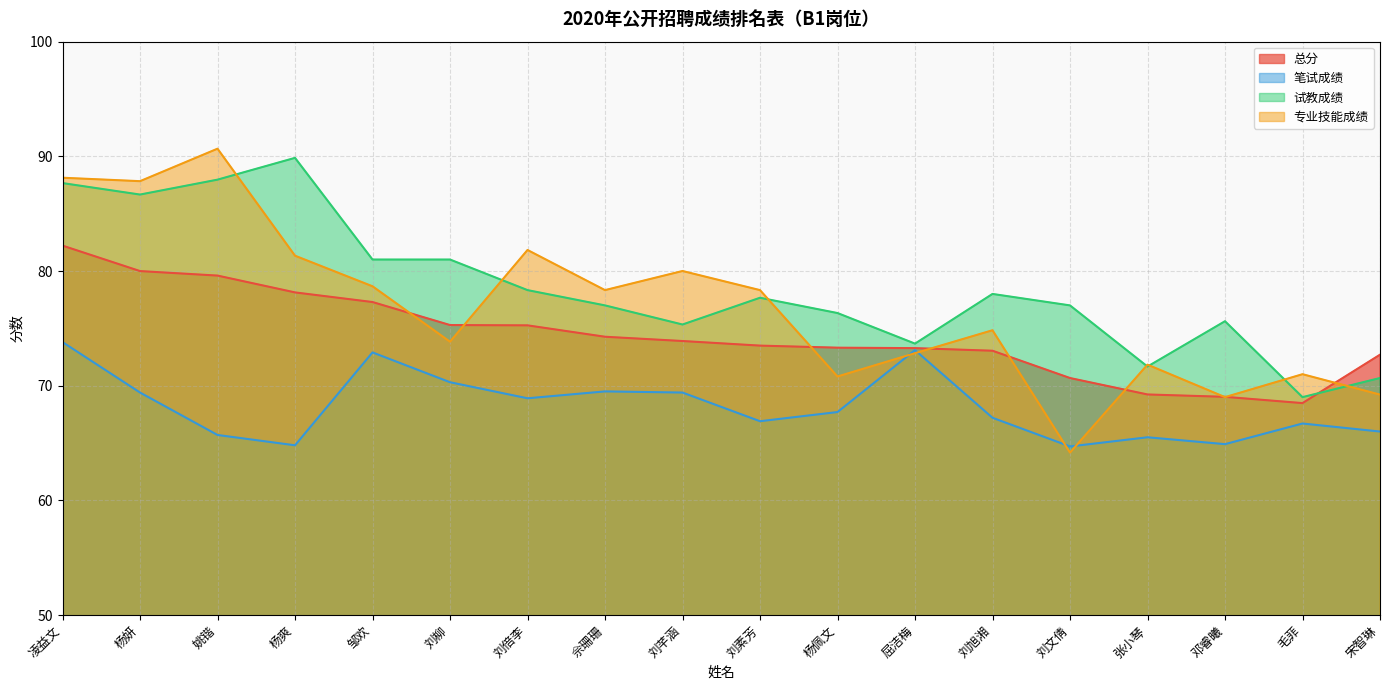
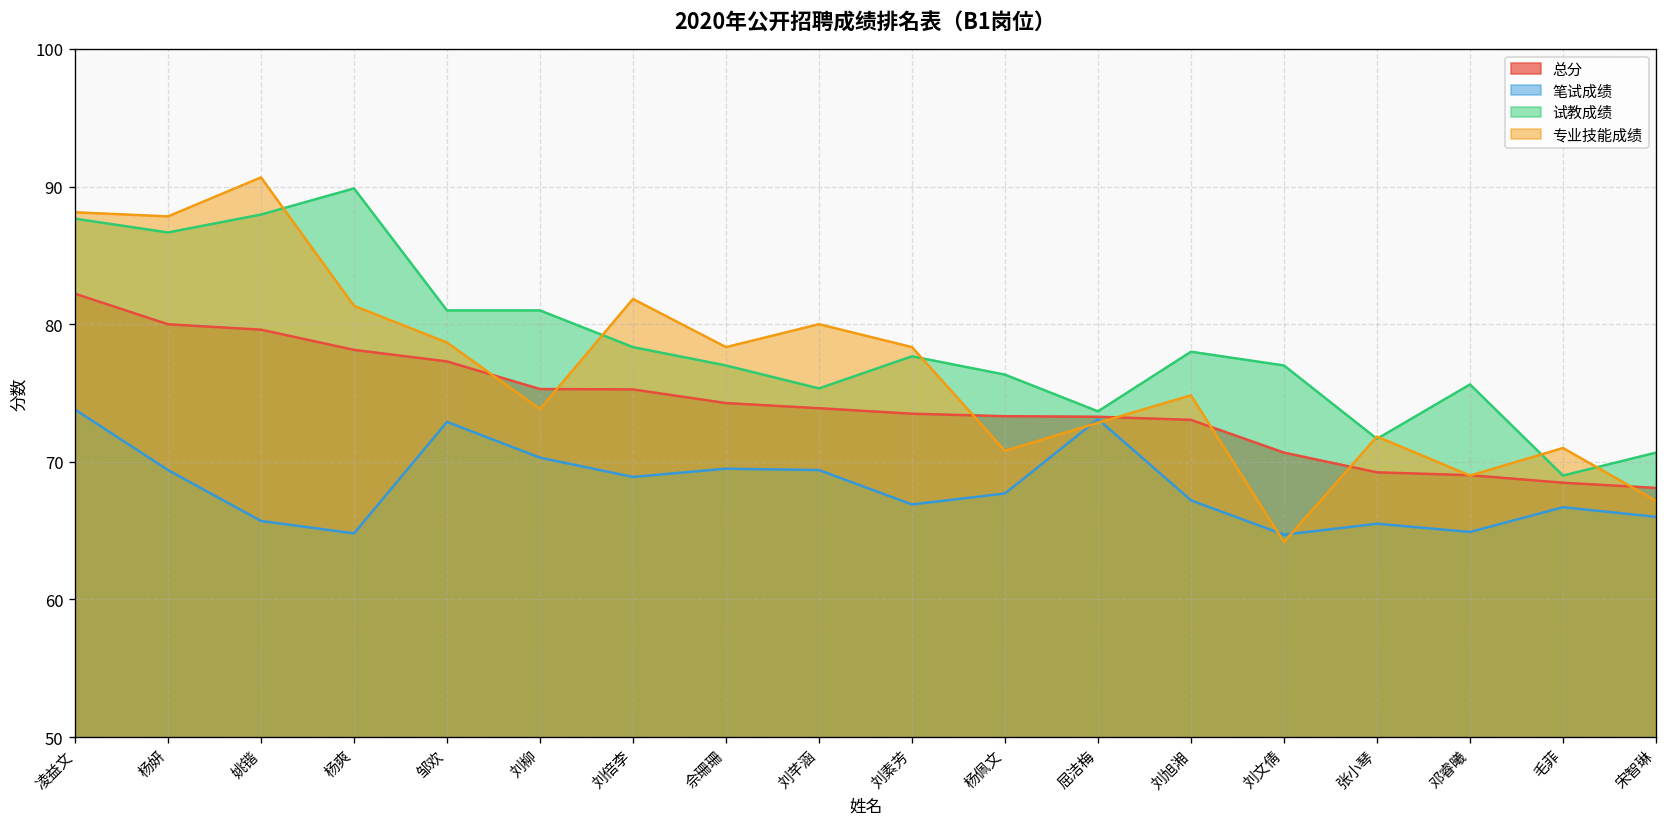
总分, 宋智琳: 72.7 -> 68.1
专业技能成绩, 宋智琳: 69.2 -> 67.2
